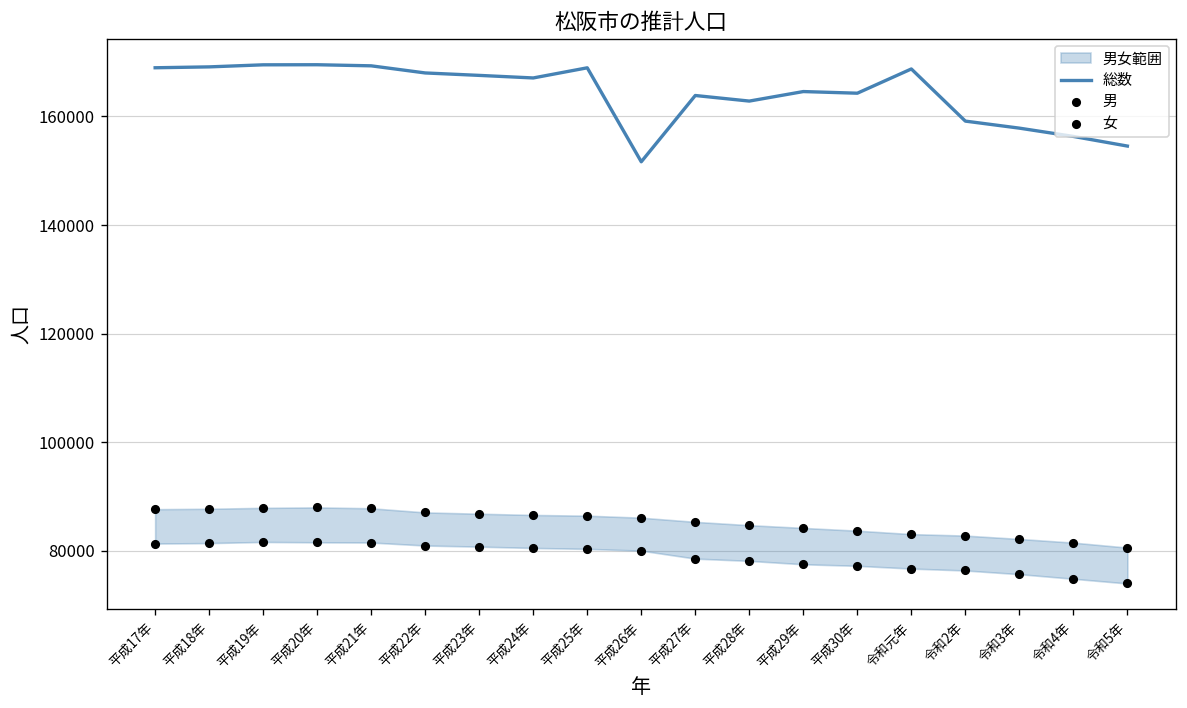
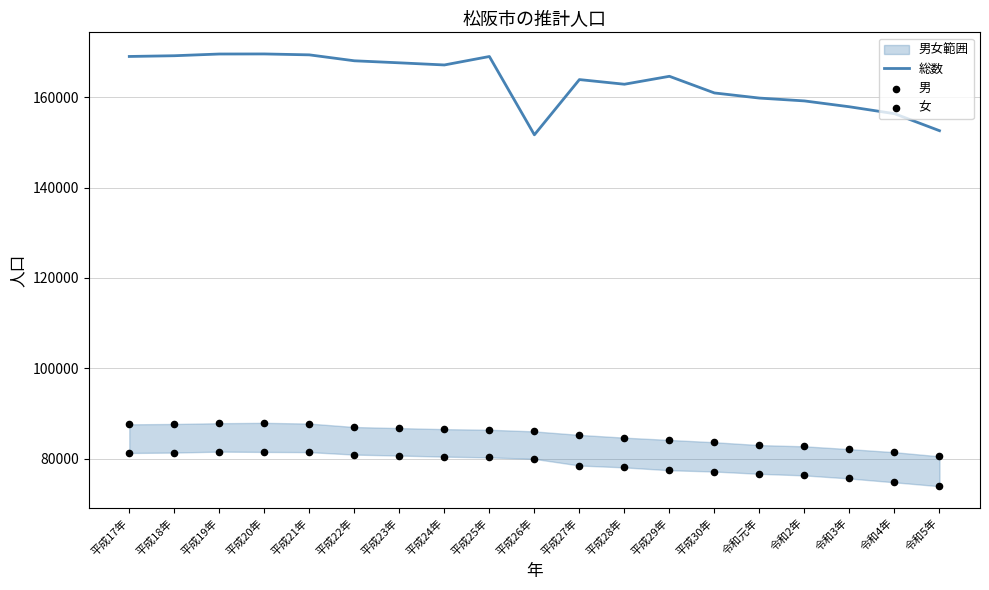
総数, 平成30年: 164000 -> 161000
総数, 令和元年: 169000 -> 160000
総数, 令和5年: 155000 -> 153000
